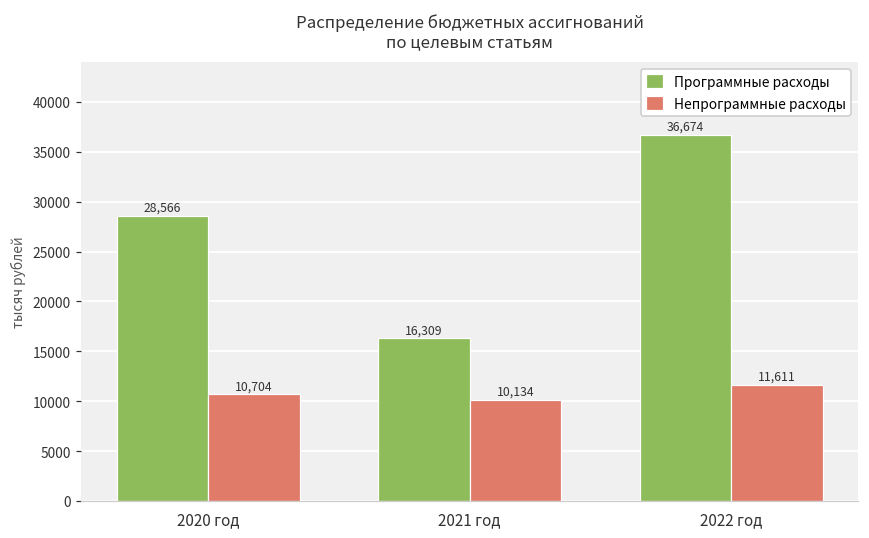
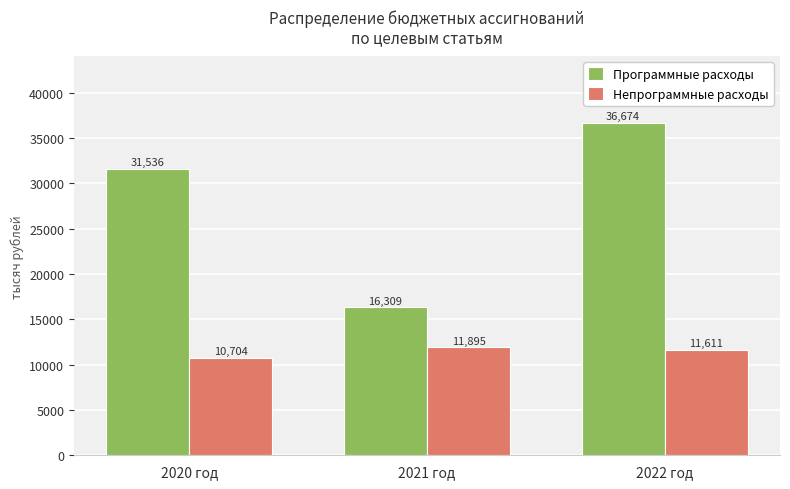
Программные расходы, 2020 год: 28,566 -> 31,536
Непрограммные расходы, 2021 год: 10,134 -> 11,895
